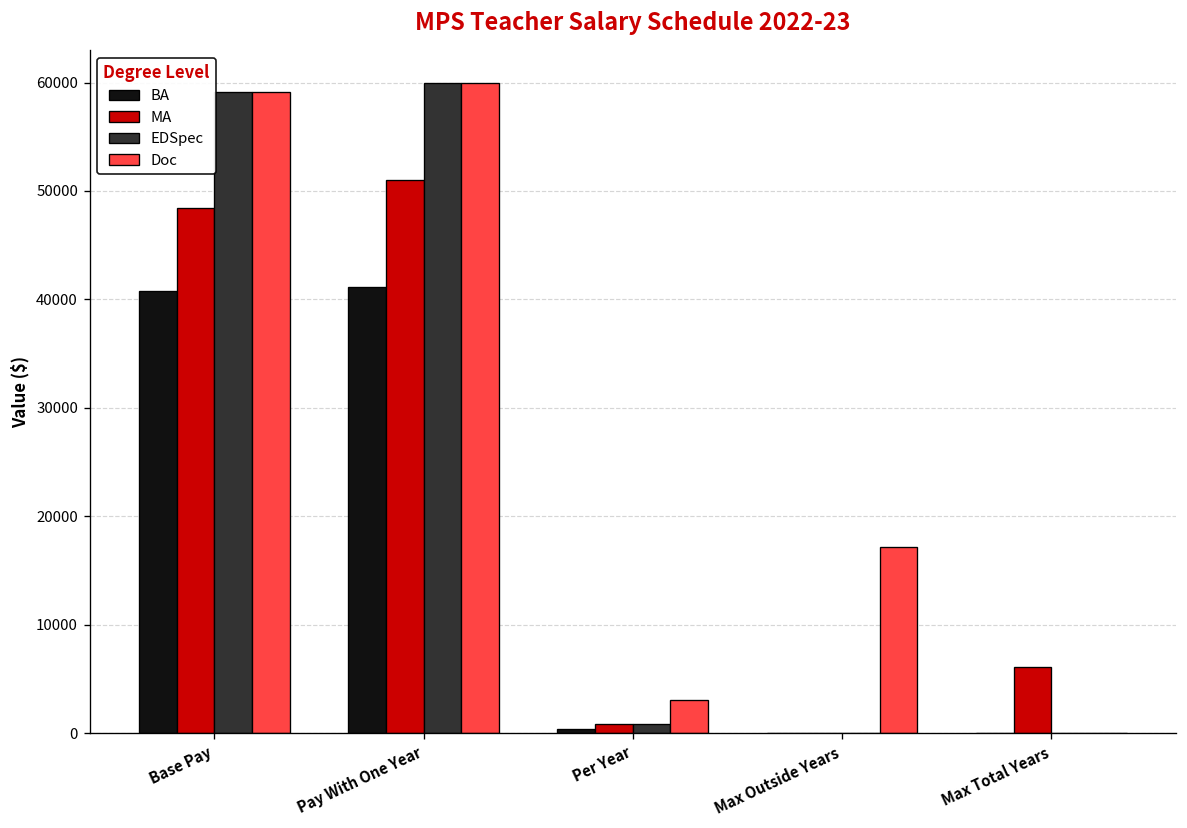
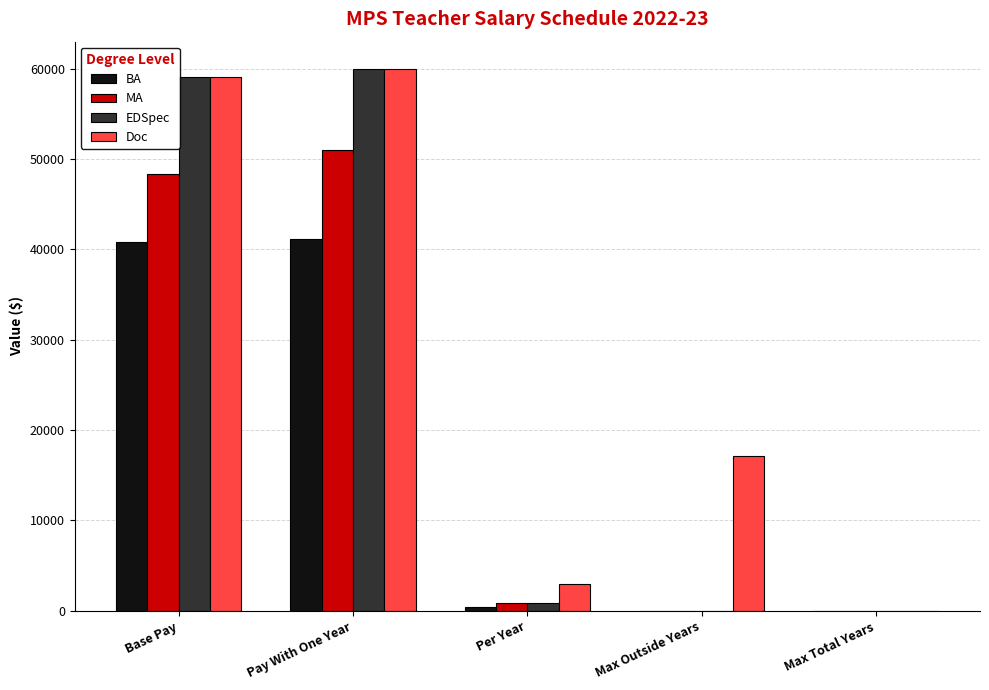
MA, Max Total Years: 6000 -> 0
